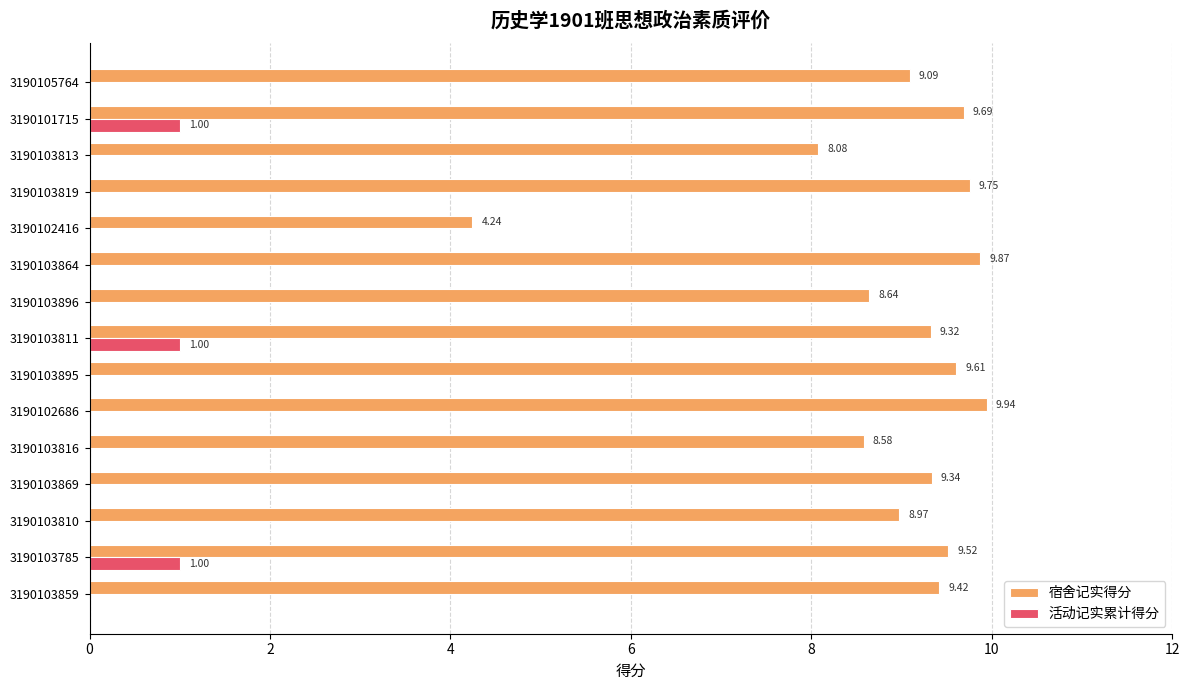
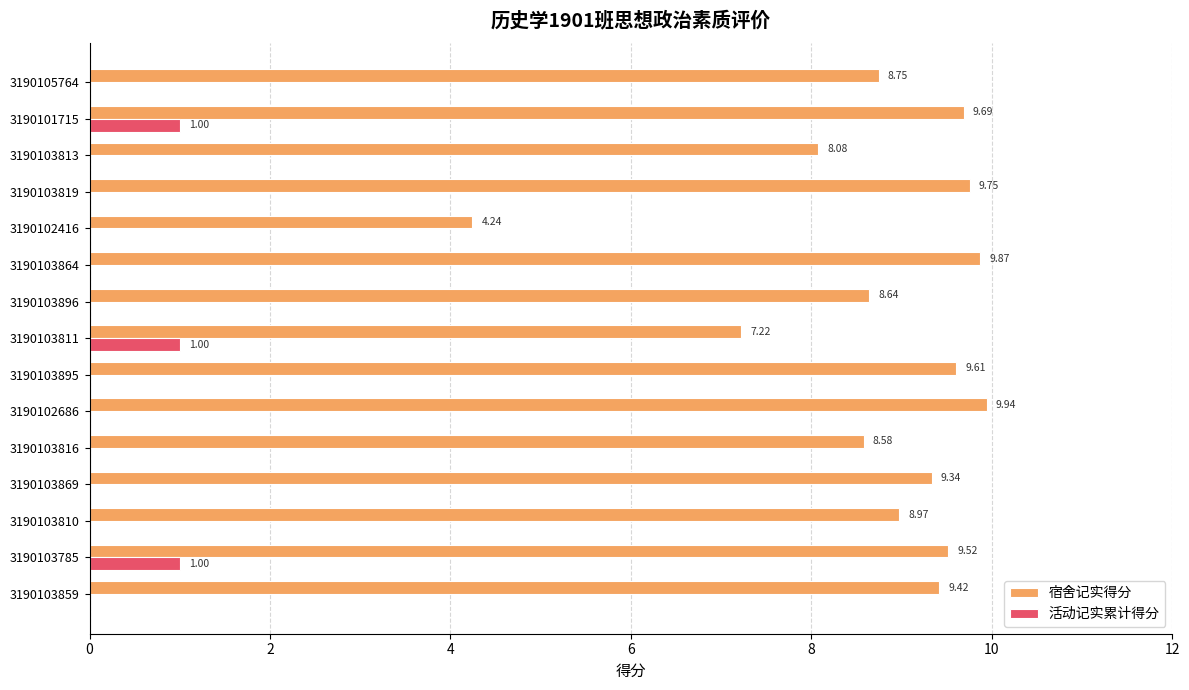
宿舍记实得分, 3190105764: 9.09 -> 8.75
宿舍记实得分, 3190103811: 9.32 -> 7.22
